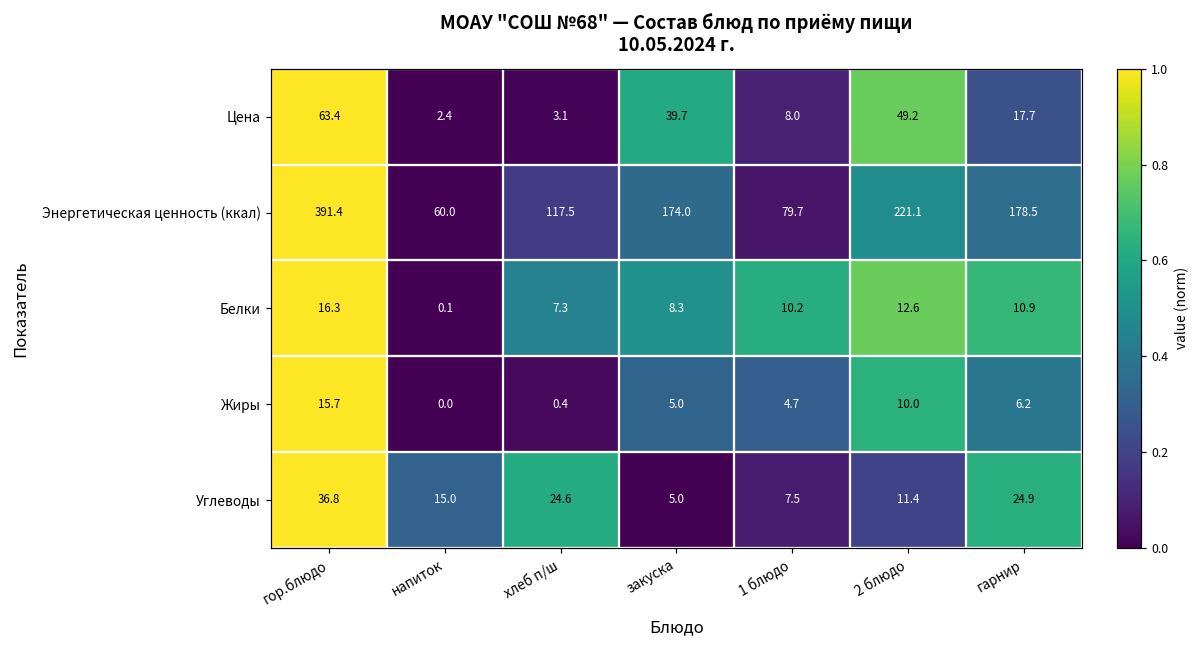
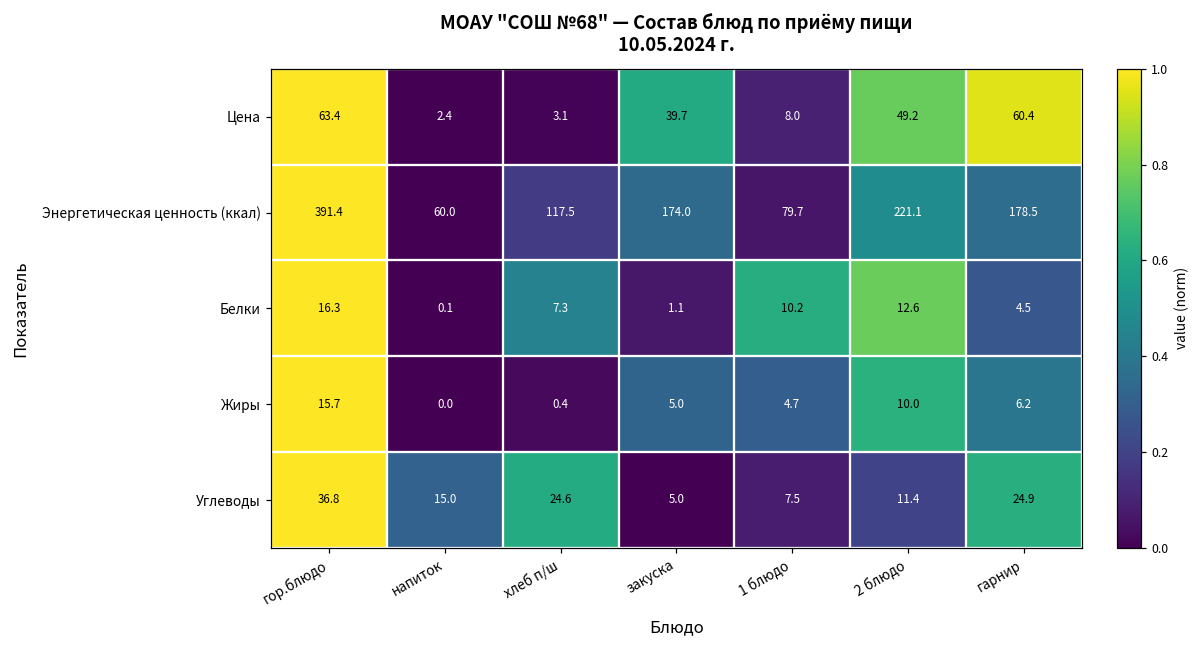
Цена, гарнир: 17.7 -> 60.4
Белки, закуска: 8.3 -> 1.1
Белки, гарнир: 10.9 -> 4.5
